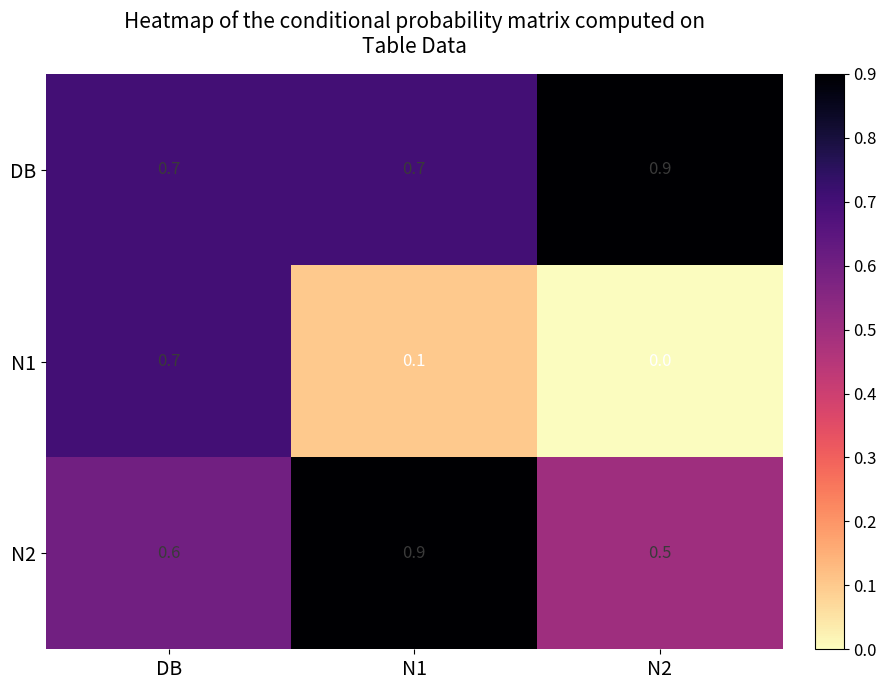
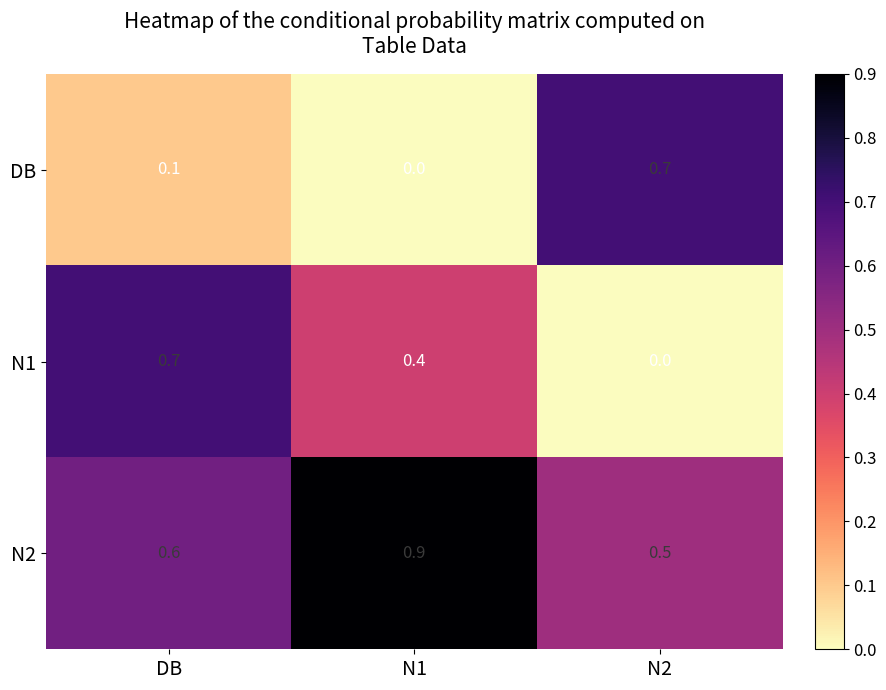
DB, DB: 0.7 -> 0.1
DB, N1: 0.7 -> 0.0
DB, N2: 0.9 -> 0.7
N1, N1: 0.1 -> 0.4
